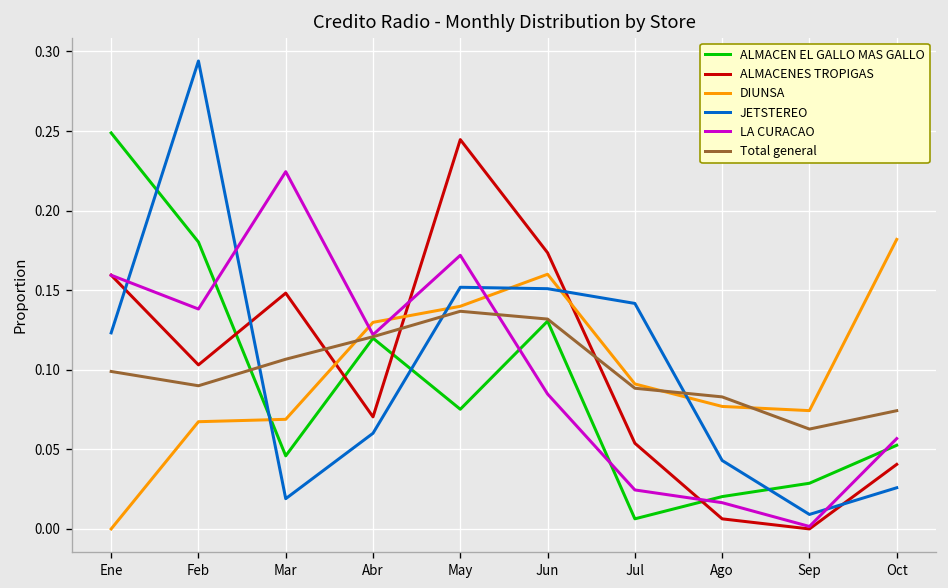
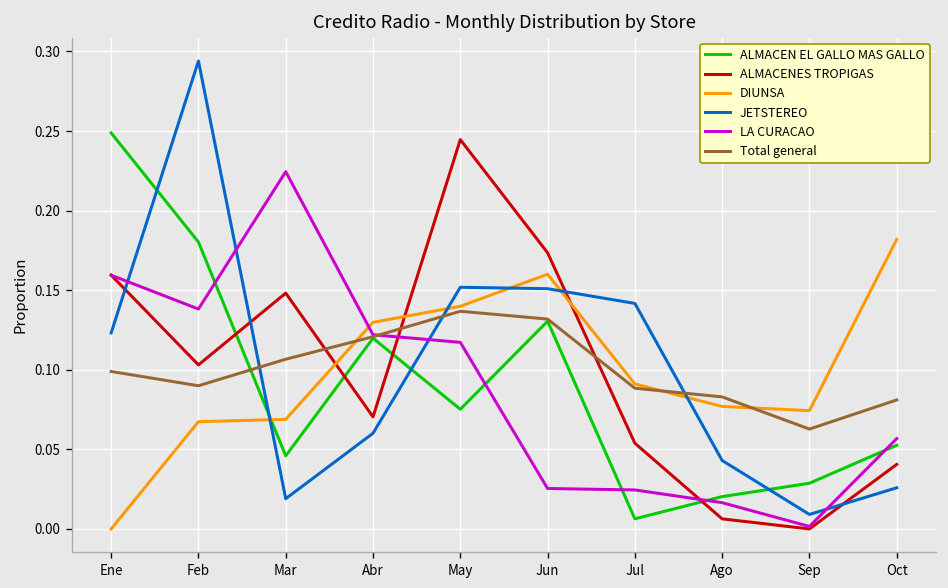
LA CURACAO, May: 0.172 -> 0.117
LA CURACAO, Jun: 0.085 -> 0.025
Total general, Oct: 0.074 -> 0.081
